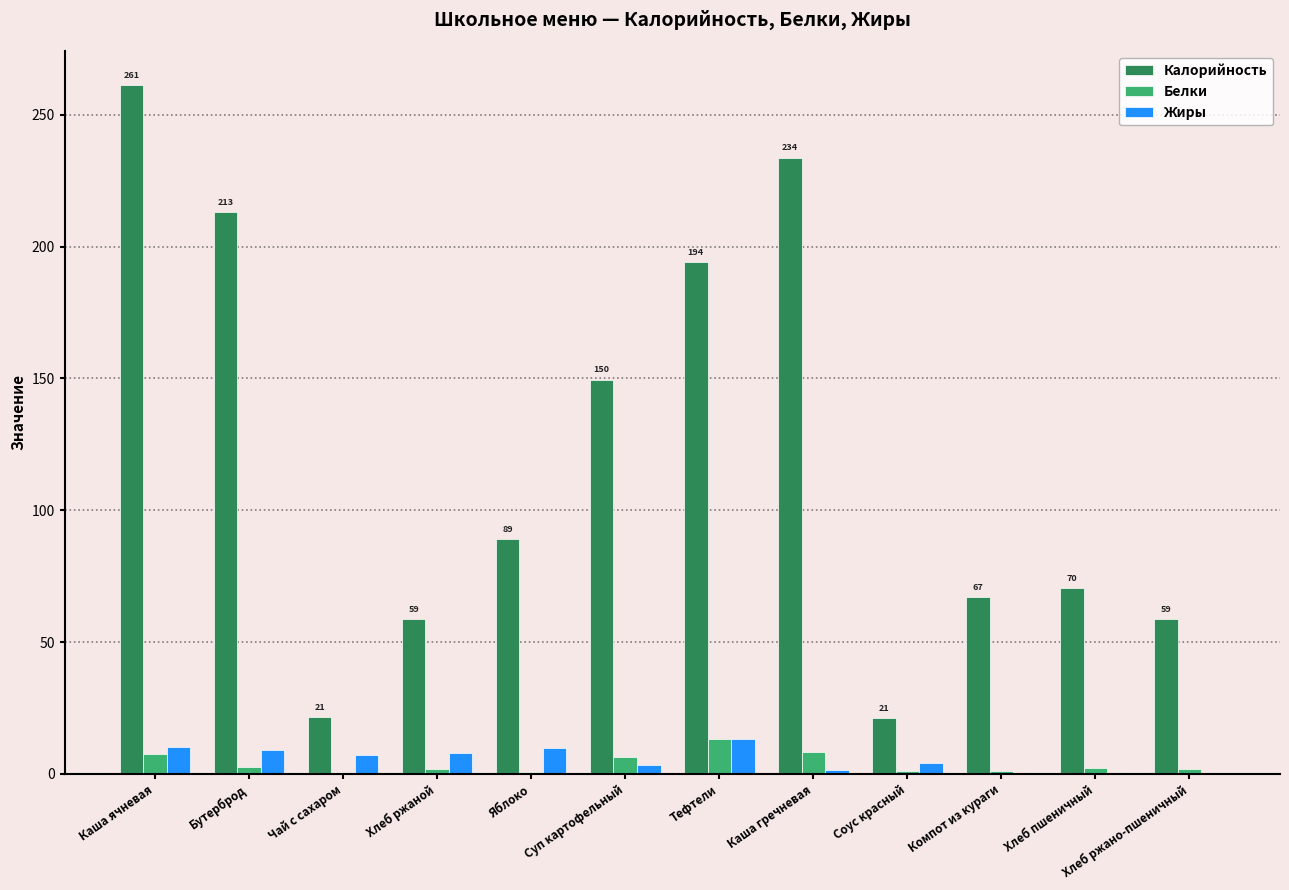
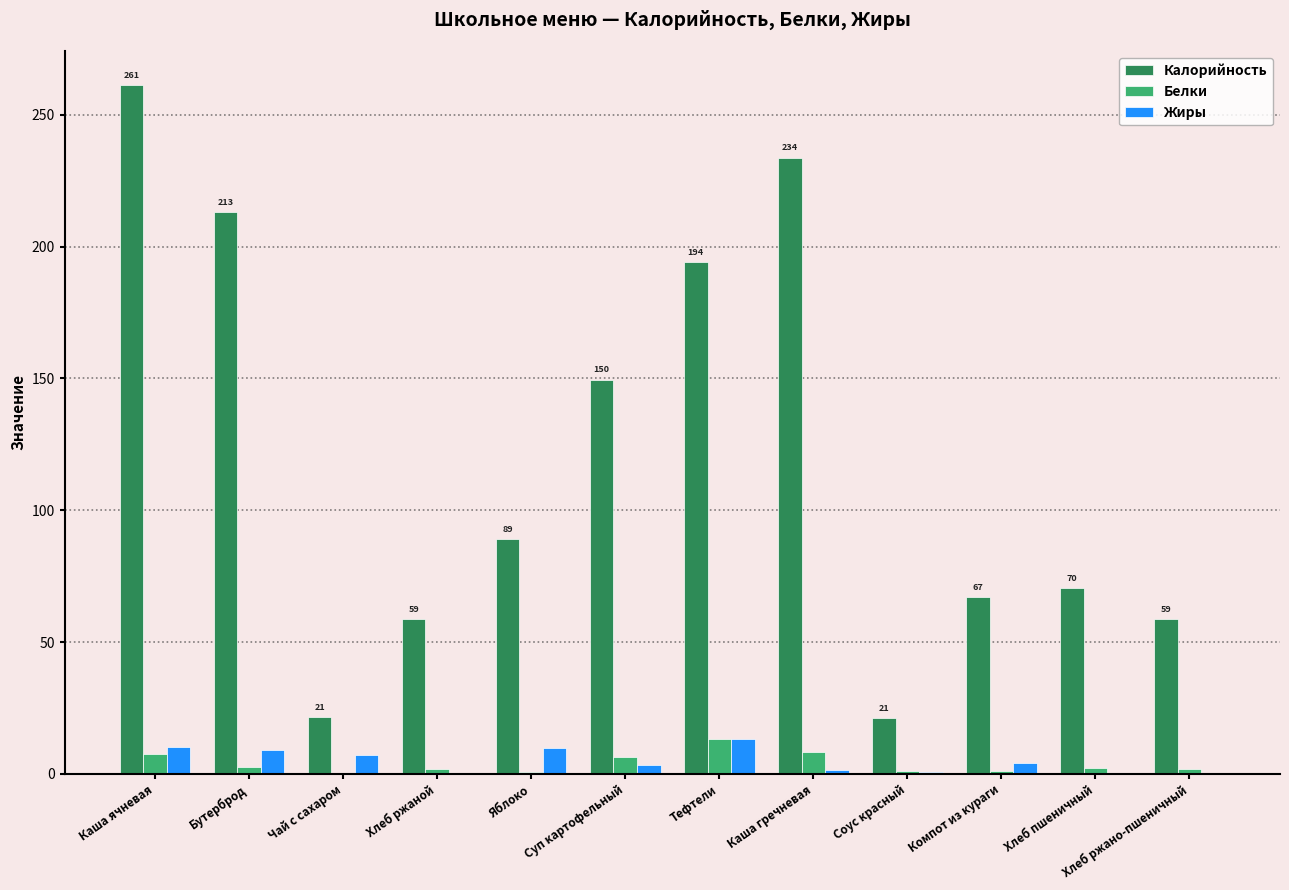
Жиры, Хлеб ржаной: 8 -> 0
Жиры, Соус красный: 4 -> 1
Жиры, Компот из кураги: 0 -> 4
